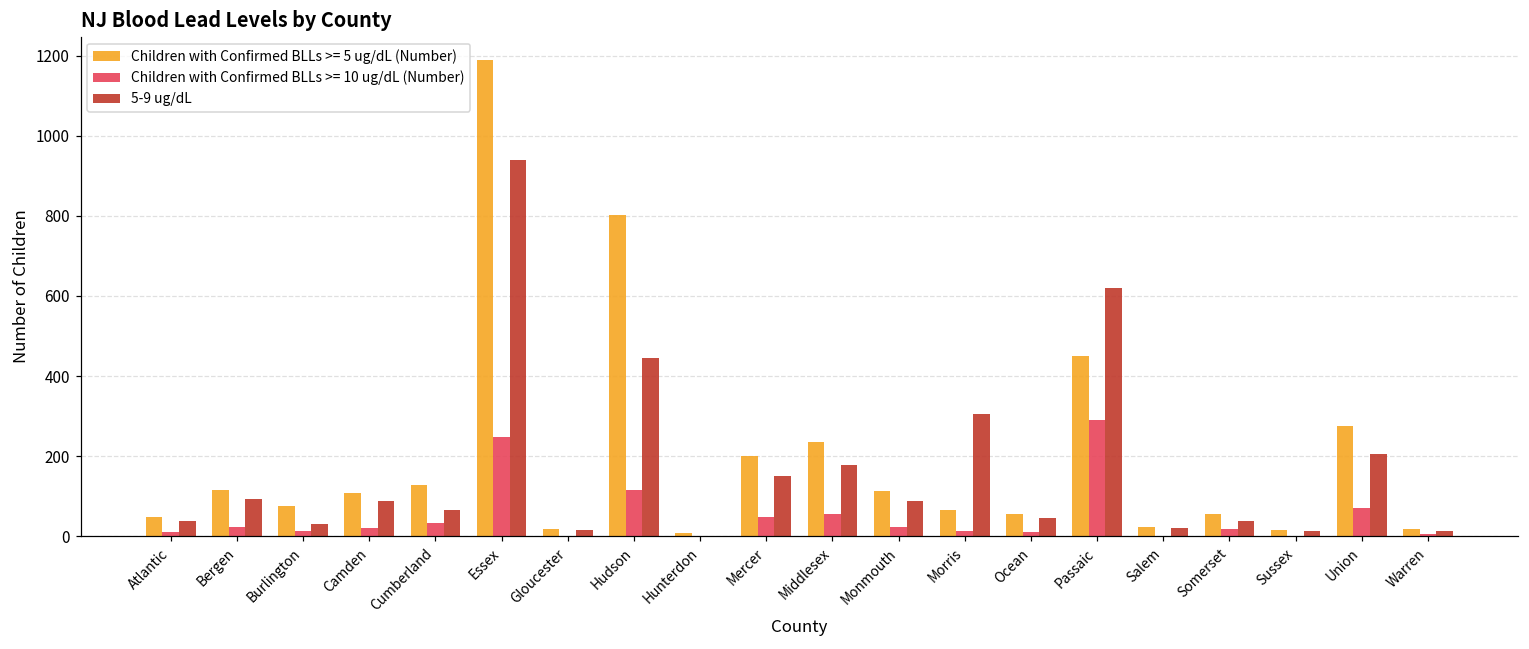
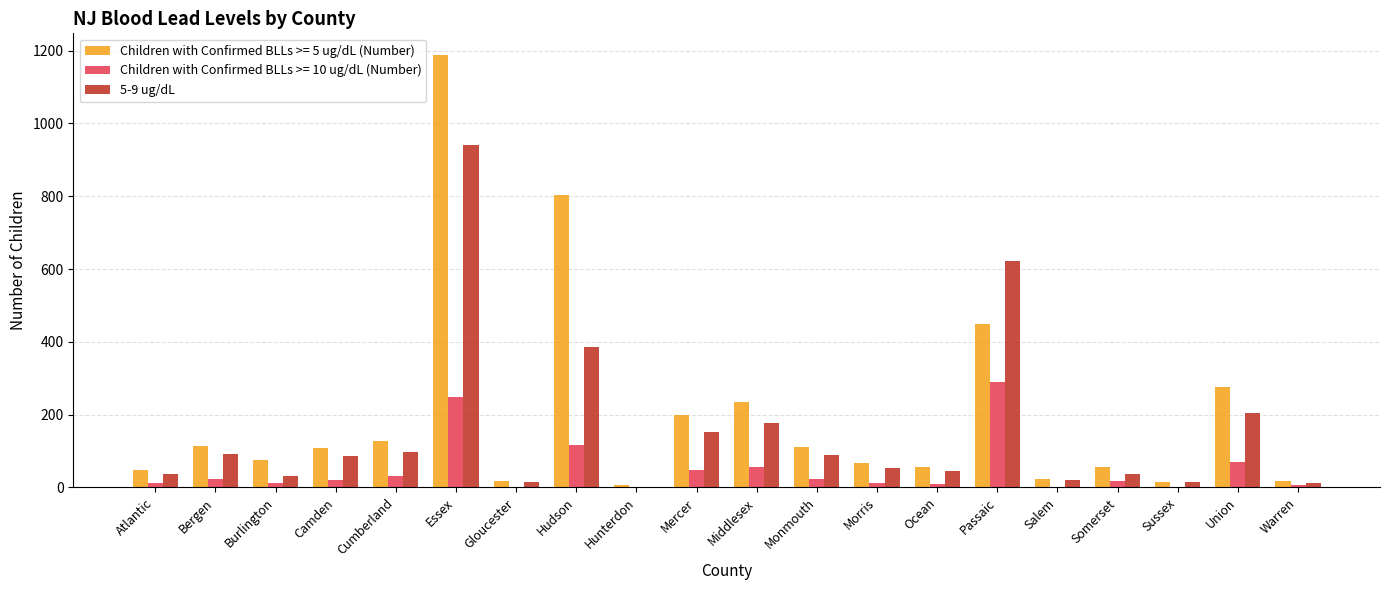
5-9 ug/dL, Cumberland: 70 -> 100
5-9 ug/dL, Hudson: 440 -> 390
5-9 ug/dL, Morris: 310 -> 50
